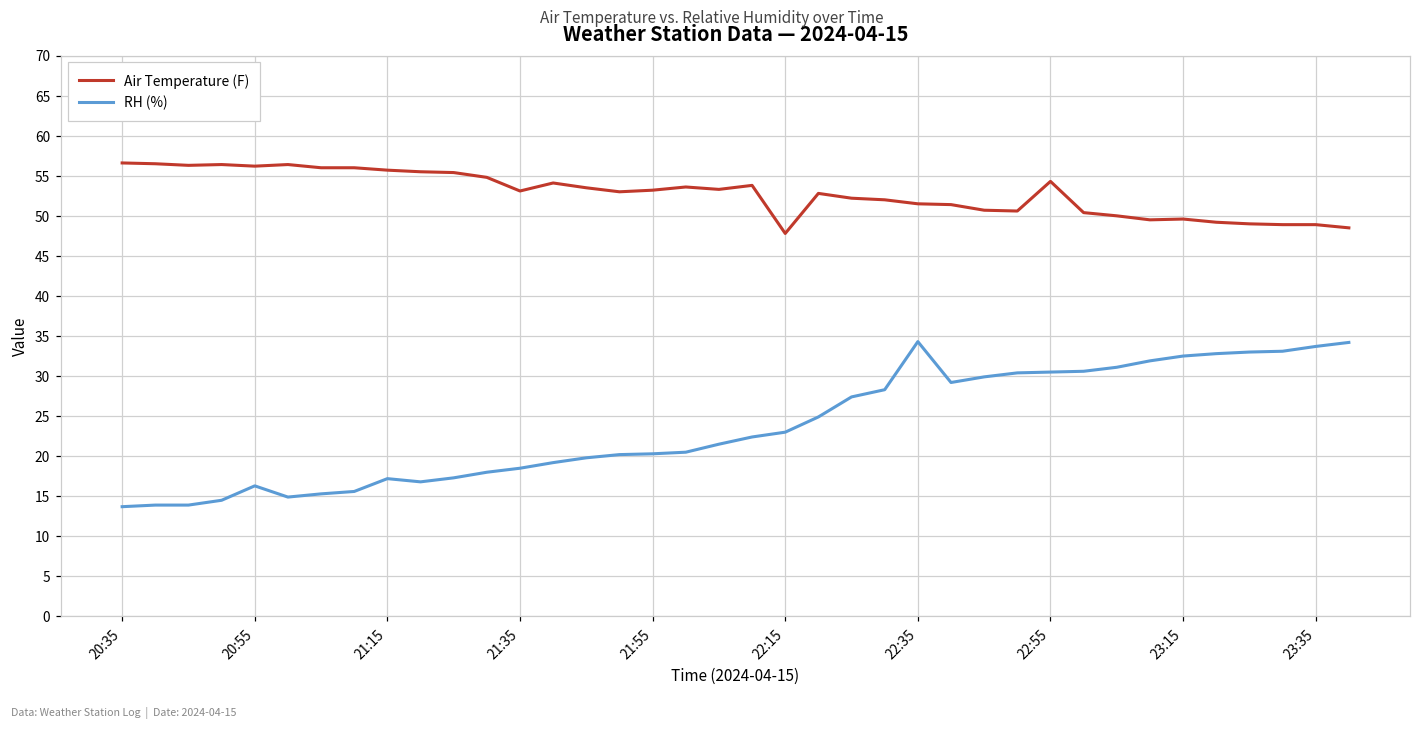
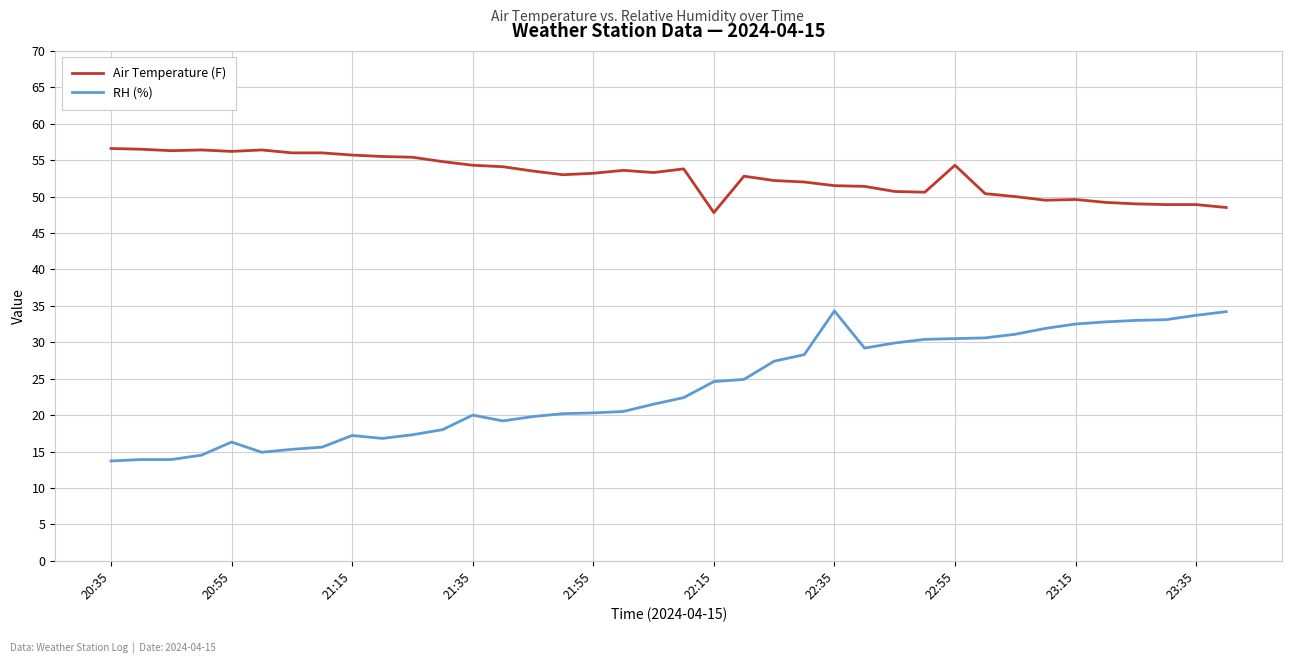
Air Temperature (F), 21:35: 53 -> 54
RH (%), 21:35: 19 -> 20
RH (%), 22:15: 23 -> 25
